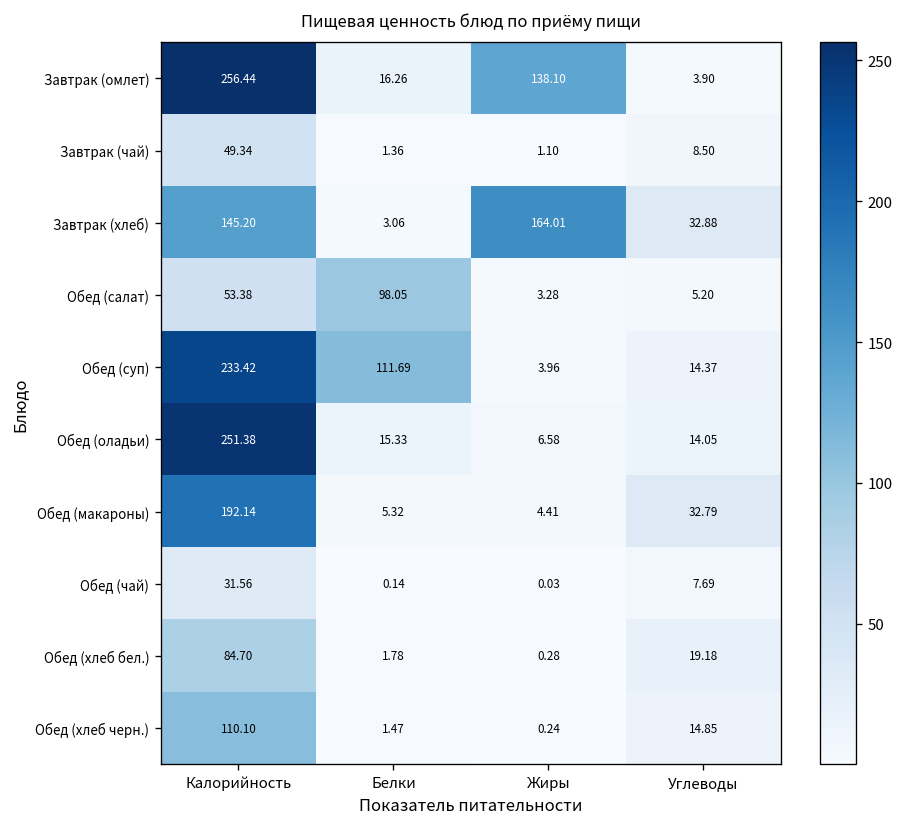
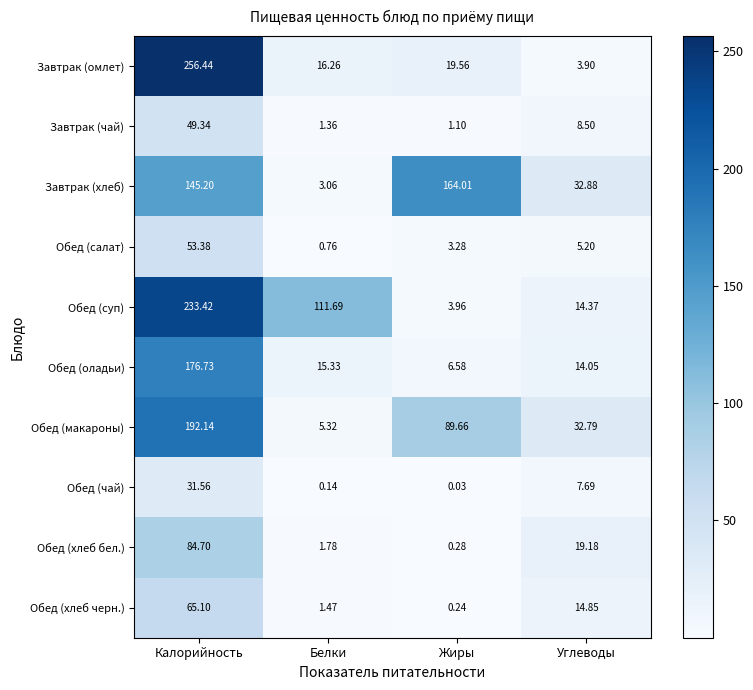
Завтрак (омлет), Жиры: 138.10 -> 19.56
Обед (салат), Белки: 98.05 -> 0.76
Обед (оладьи), Калорийность: 251.38 -> 176.73
Обед (макароны), Жиры: 4.41 -> 89.66
Обед (хлеб черн.), Калорийность: 110.10 -> 65.10
